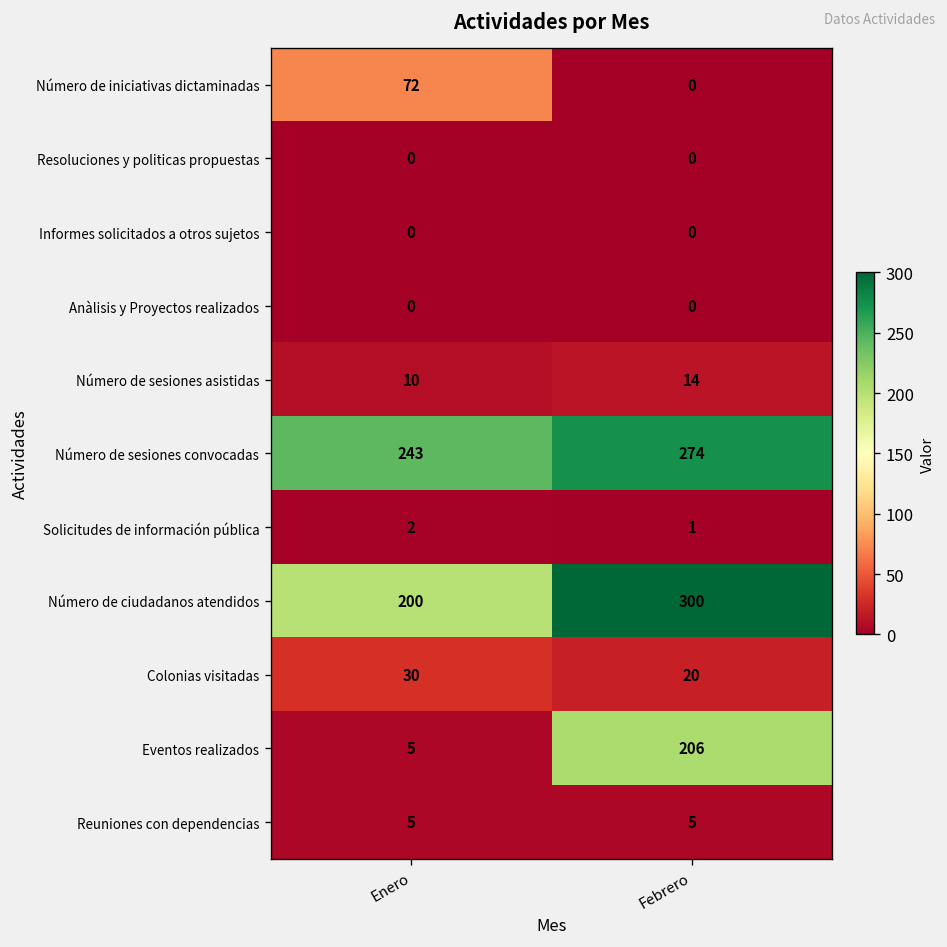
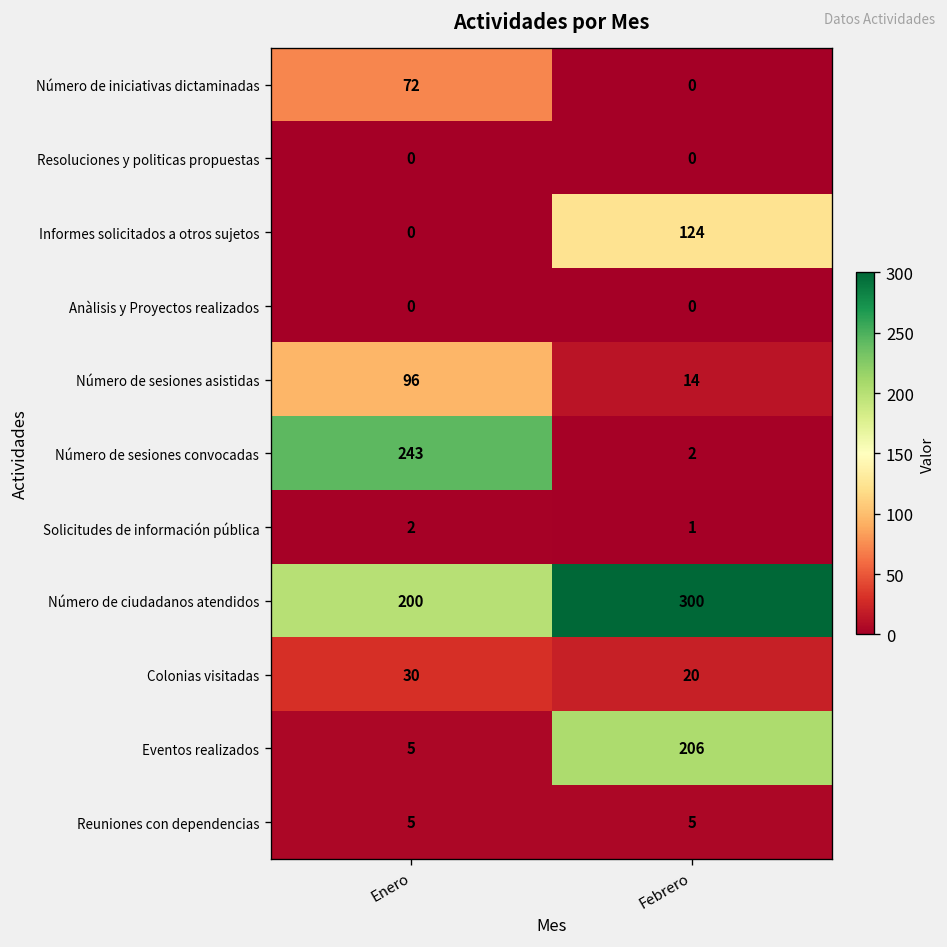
Informes solicitados a otros sujetos, Febrero: 0 -> 124
Número de sesiones asistidas, Enero: 10 -> 96
Número de sesiones convocadas, Febrero: 274 -> 2
